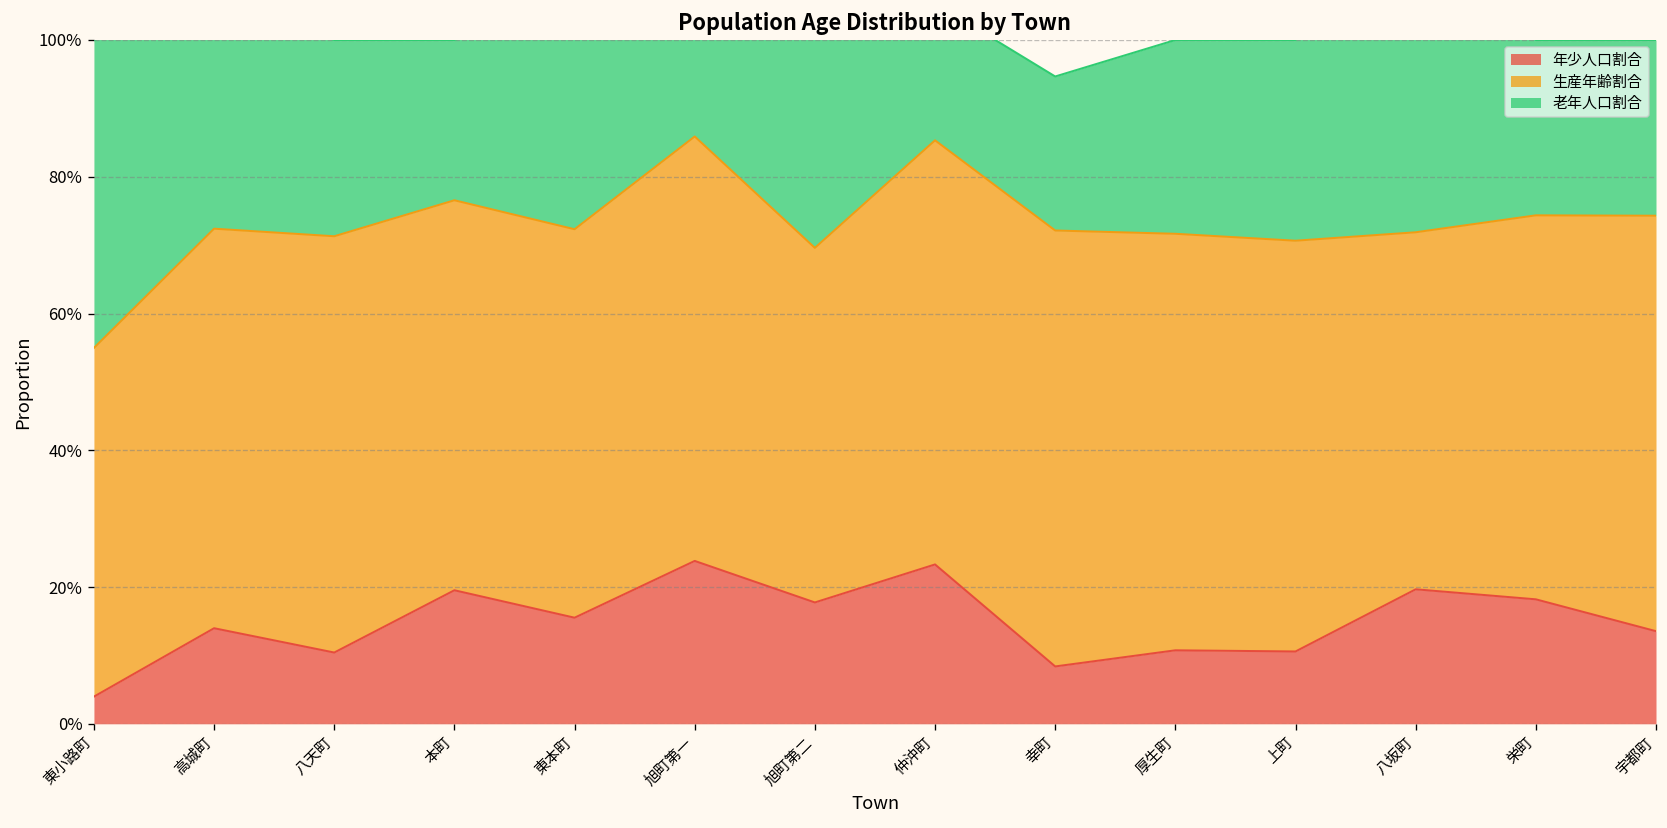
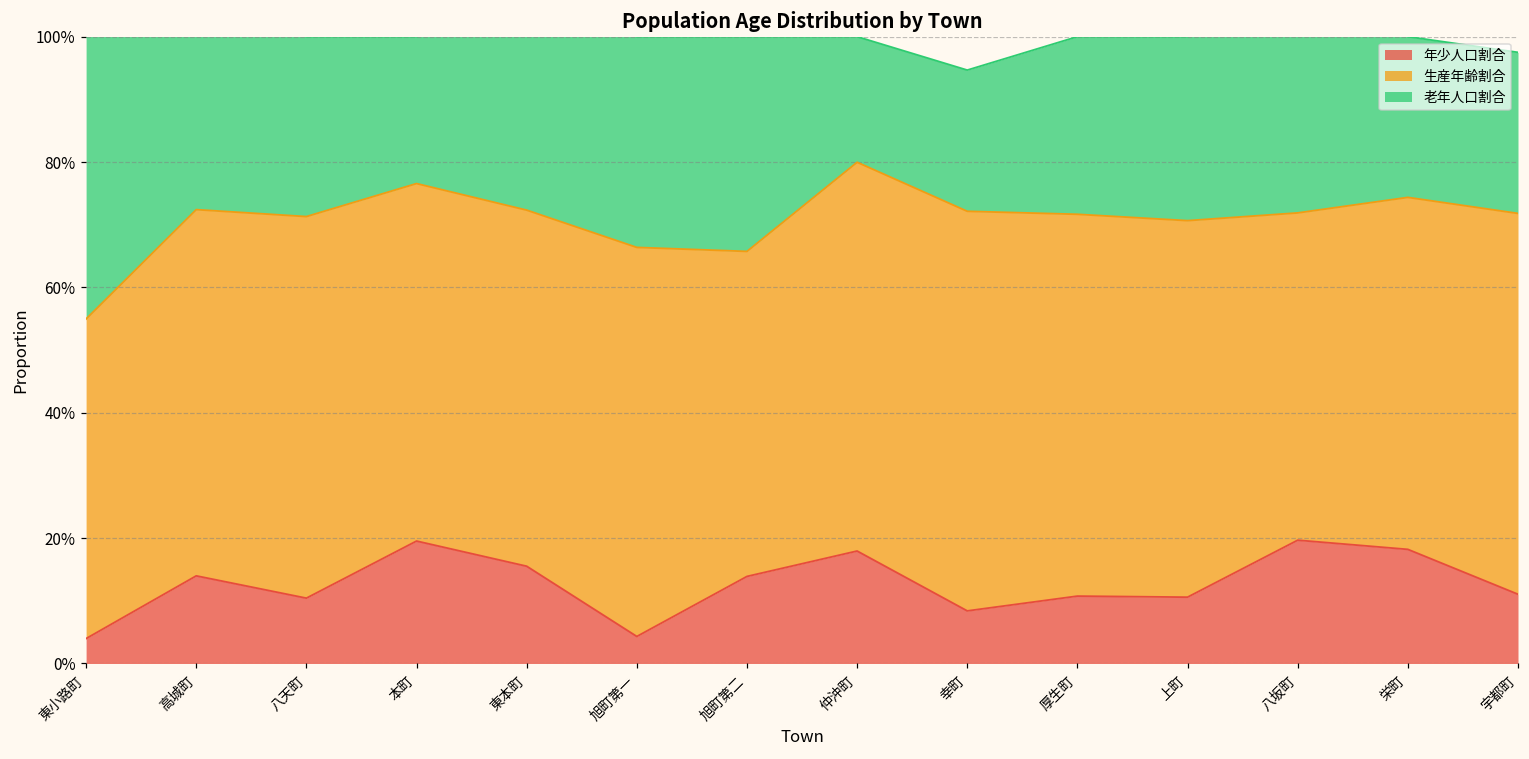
年少人口割合, 旭町第一: 24% -> 4%
年少人口割合, 旭町第二: 18% -> 14%
年少人口割合, 仲沖町: 23% -> 18%
年少人口割合, 宇都町: 14% -> 11%
